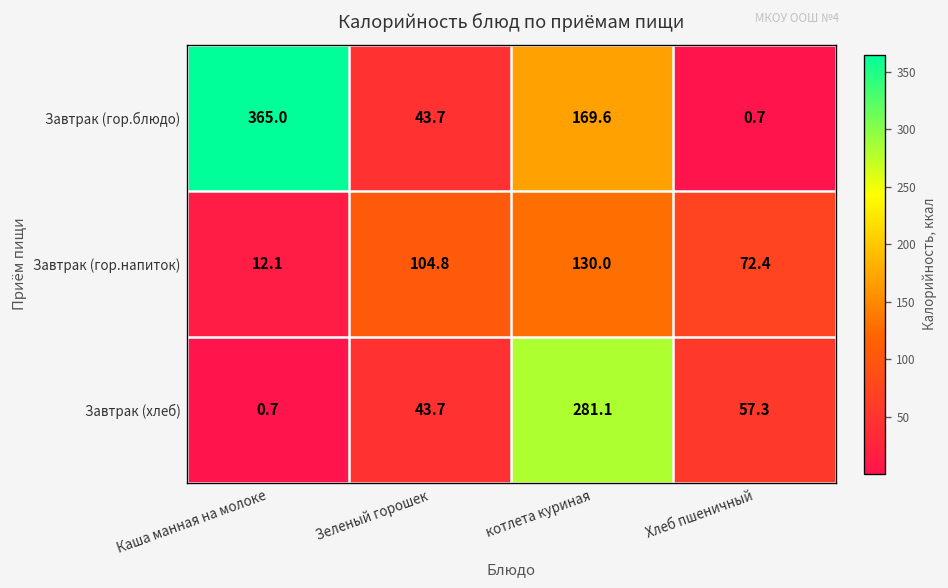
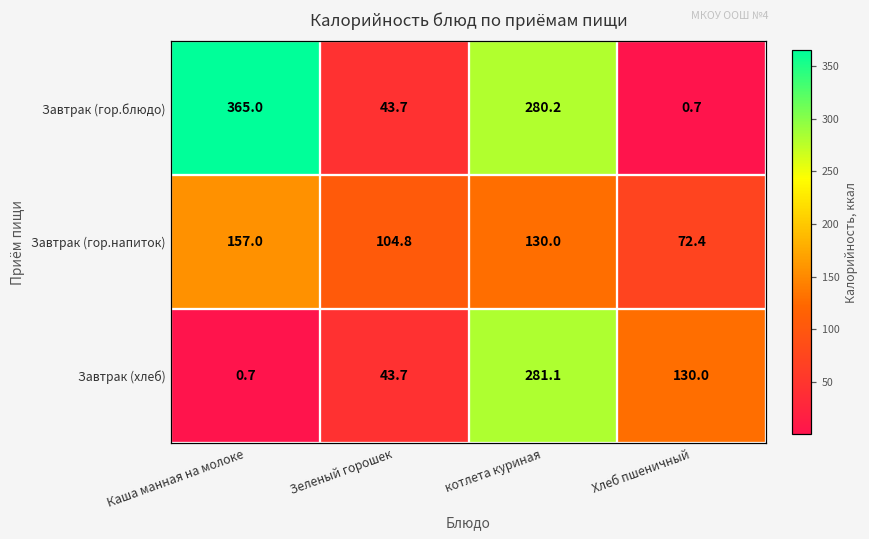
Завтрак (гор.блюдо), котлета куриная: 169.6 -> 280.2
Завтрак (гор.напиток), Каша манная на молоке: 12.1 -> 157.0
Завтрак (хлеб), Хлеб пшеничный: 57.3 -> 130.0
